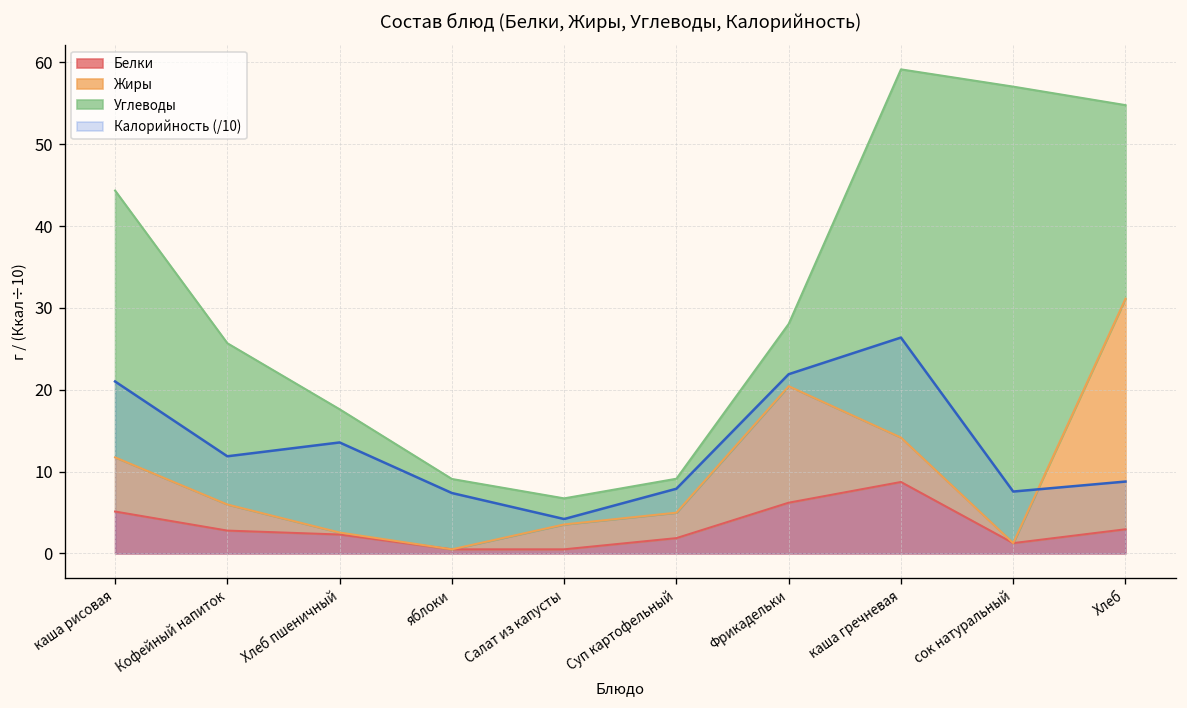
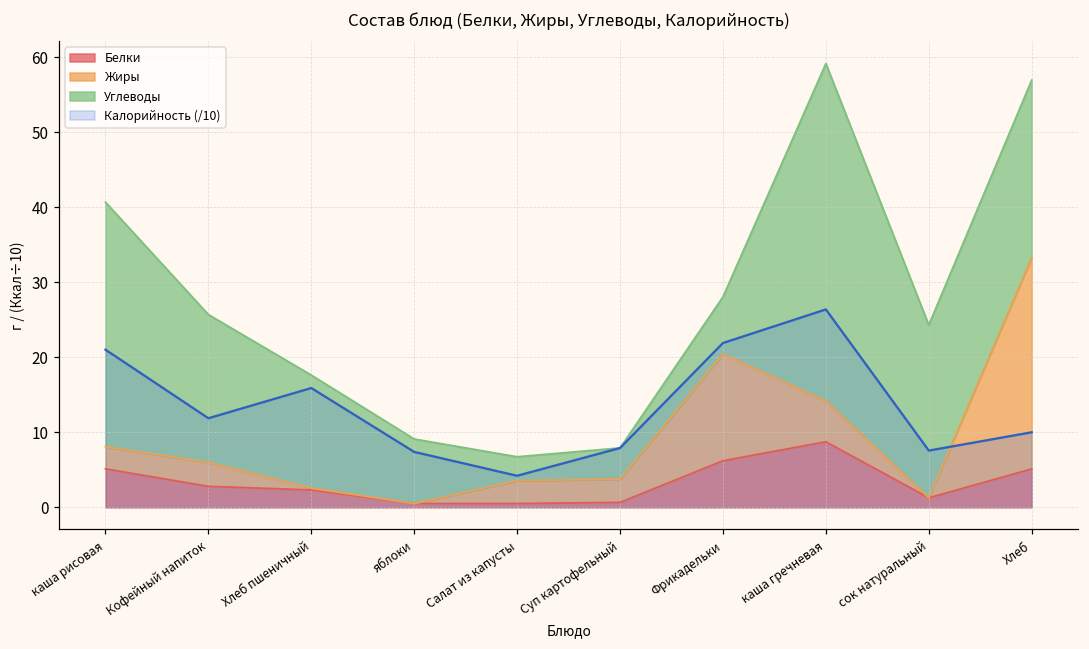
Жиры, каша рисовая: 7 -> 3
Калорийность (/10), Хлеб пшеничный: 14 -> 16
Белки, Суп картофельный: 2 -> 1
Углеводы, сок натуральный: 56 -> 23
Белки, Хлеб: 3 -> 5
Калорийность (/10), Хлеб: 9 -> 10
